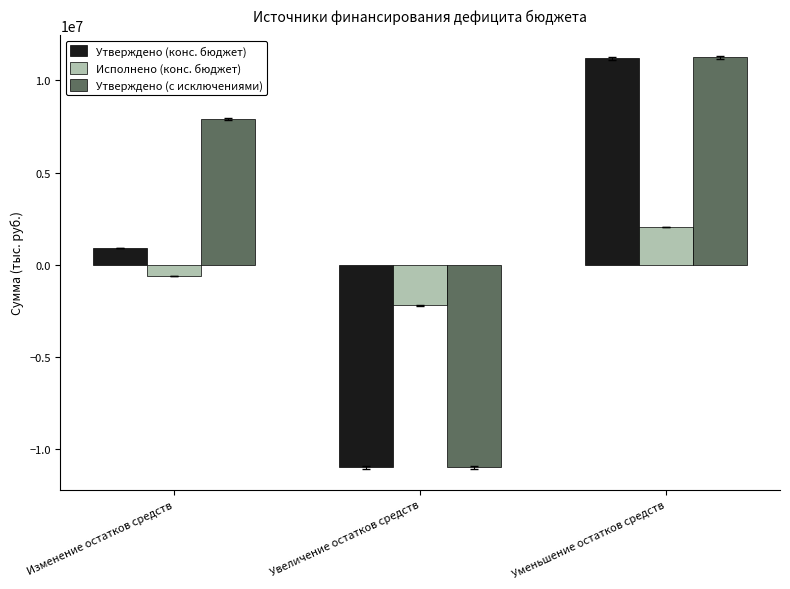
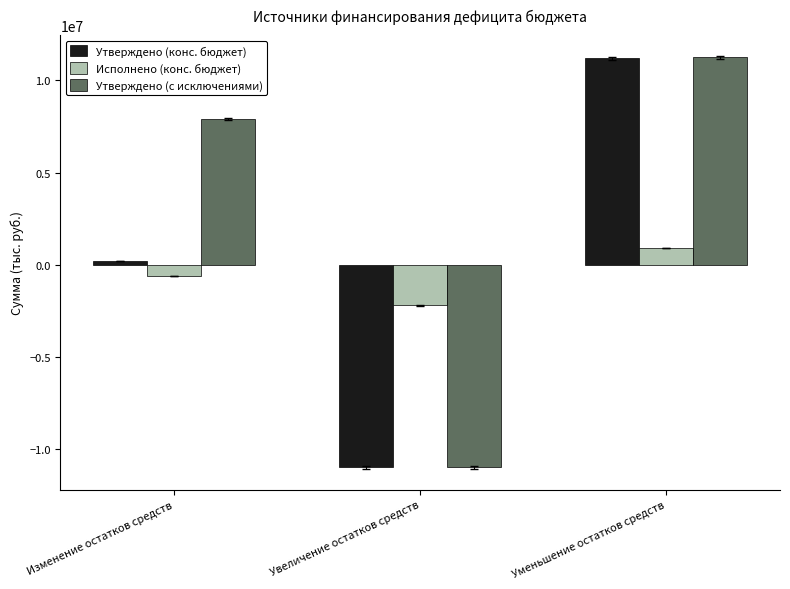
Утверждено (конс. бюджет), Изменение остатков средств: 900000 -> 200000
Исполнено (конс. бюджет), Уменьшение остатков средств: 2000000 -> 900000
